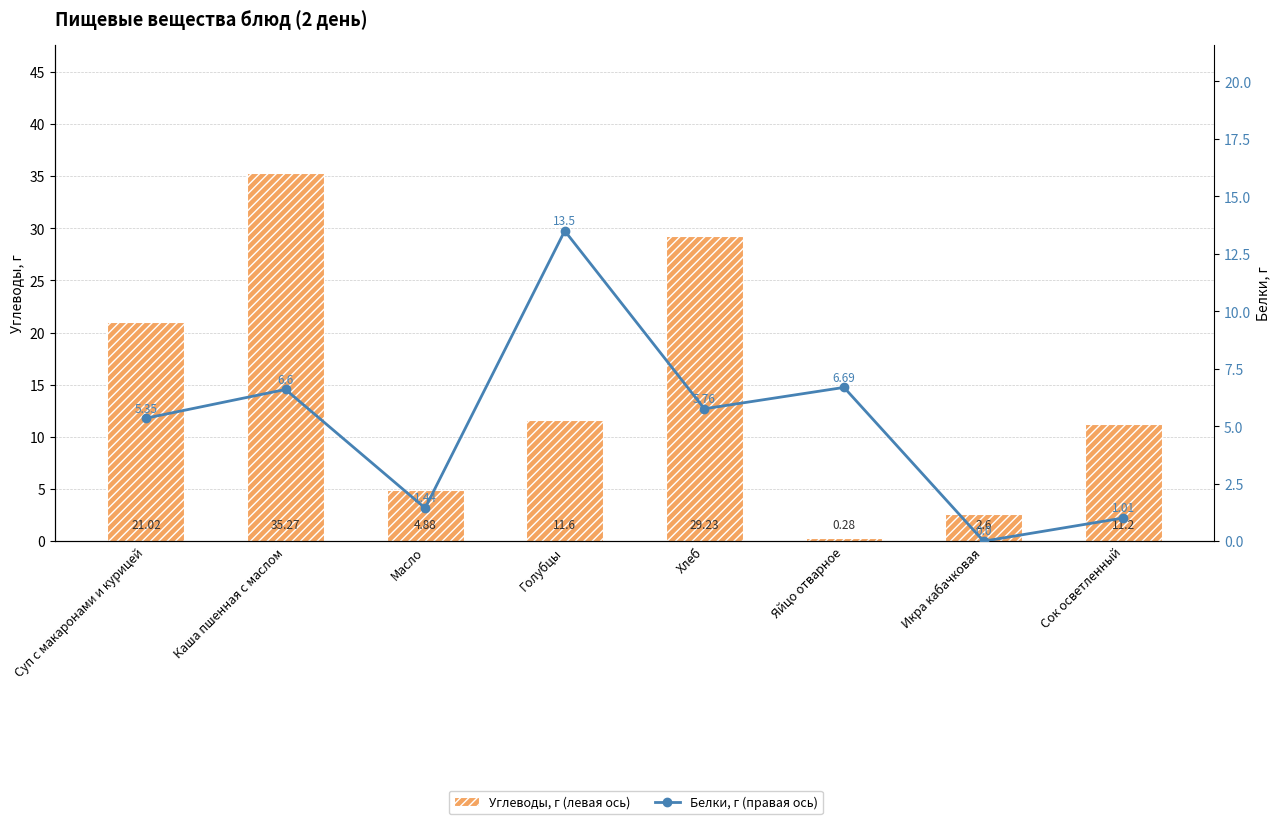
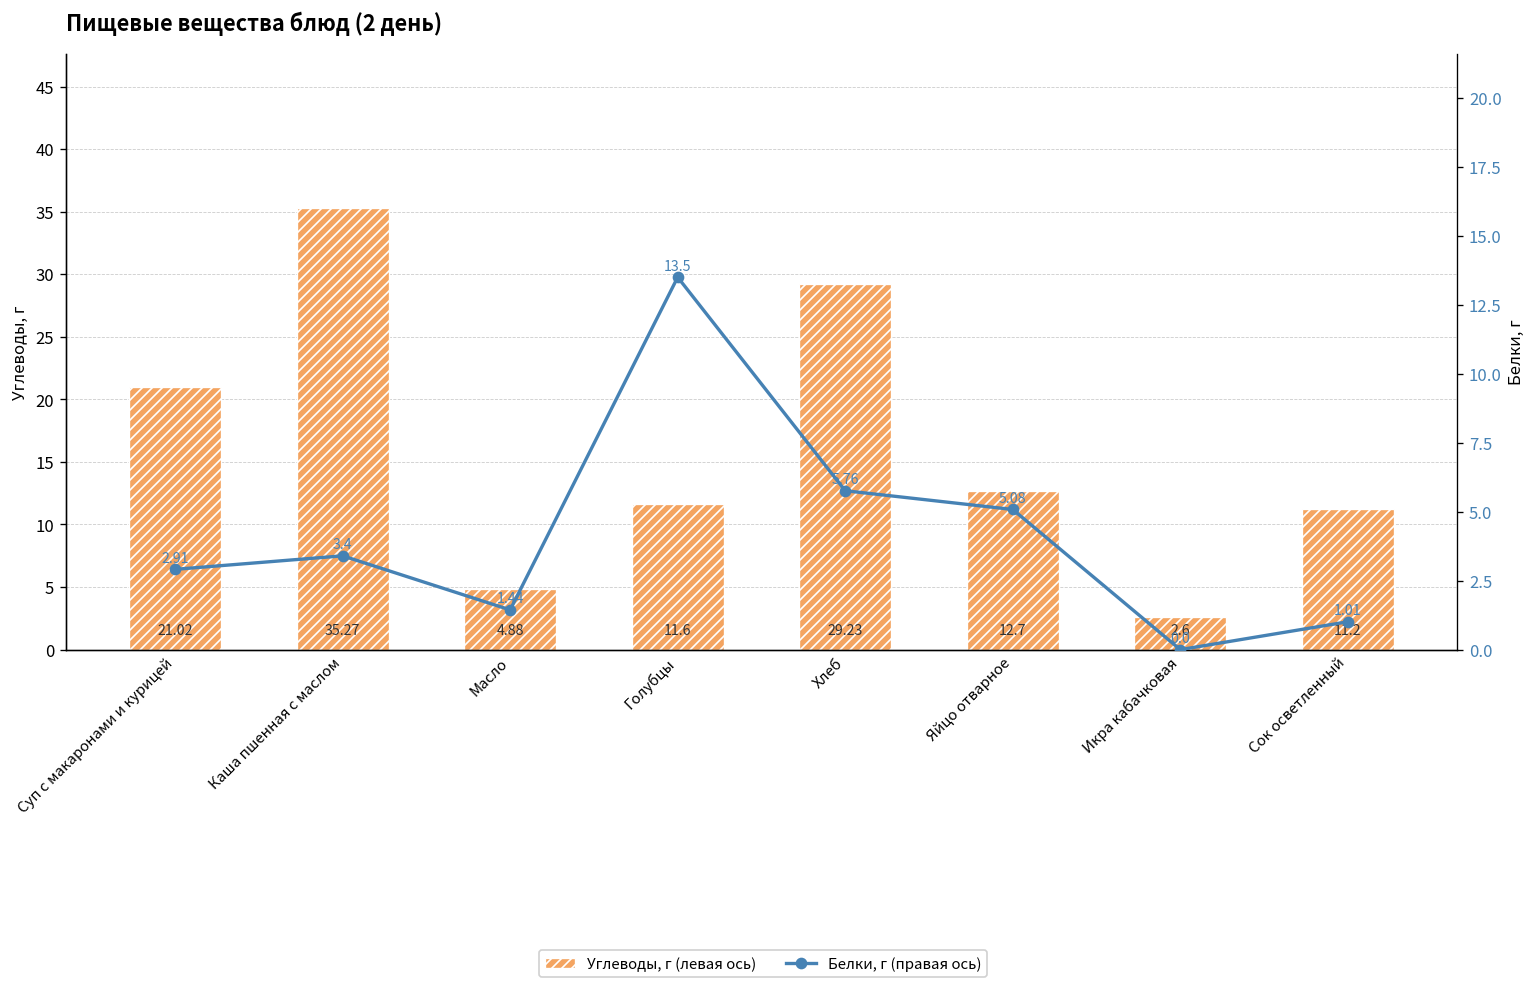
Углеводы, г (левая ось), Яйцо отварное: 0.28 -> 12.7
Белки, г (правая ось), Суп с макаронами и курицей: 5.35 -> 2.91
Белки, г (правая ось), Каша пшенная с маслом: 6.6 -> 3.4
Белки, г (правая ось), Яйцо отварное: 6.69 -> 5.08
